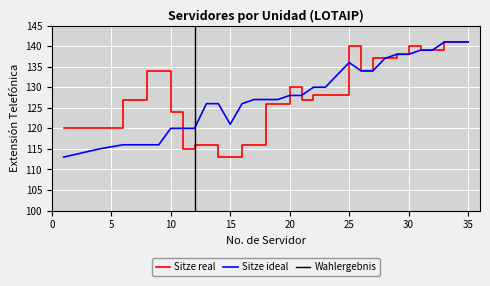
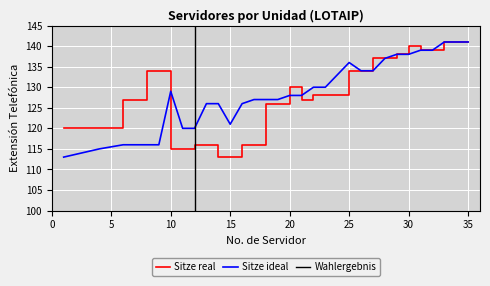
Sitze real, 10: 124 -> 115
Sitze ideal, 10: 120 -> 129
Sitze real, 25: 140 -> 134
